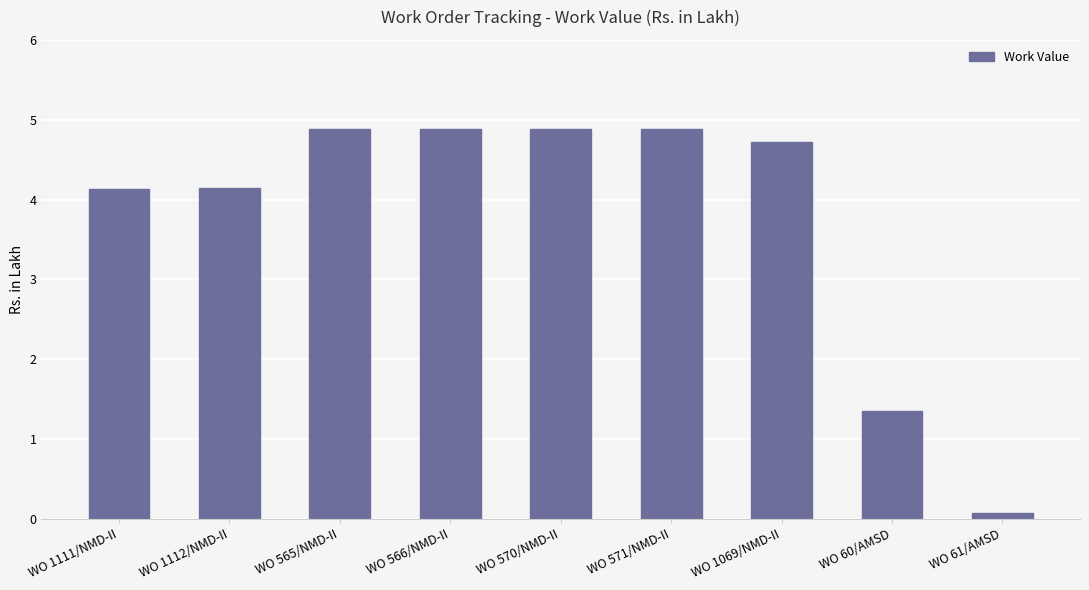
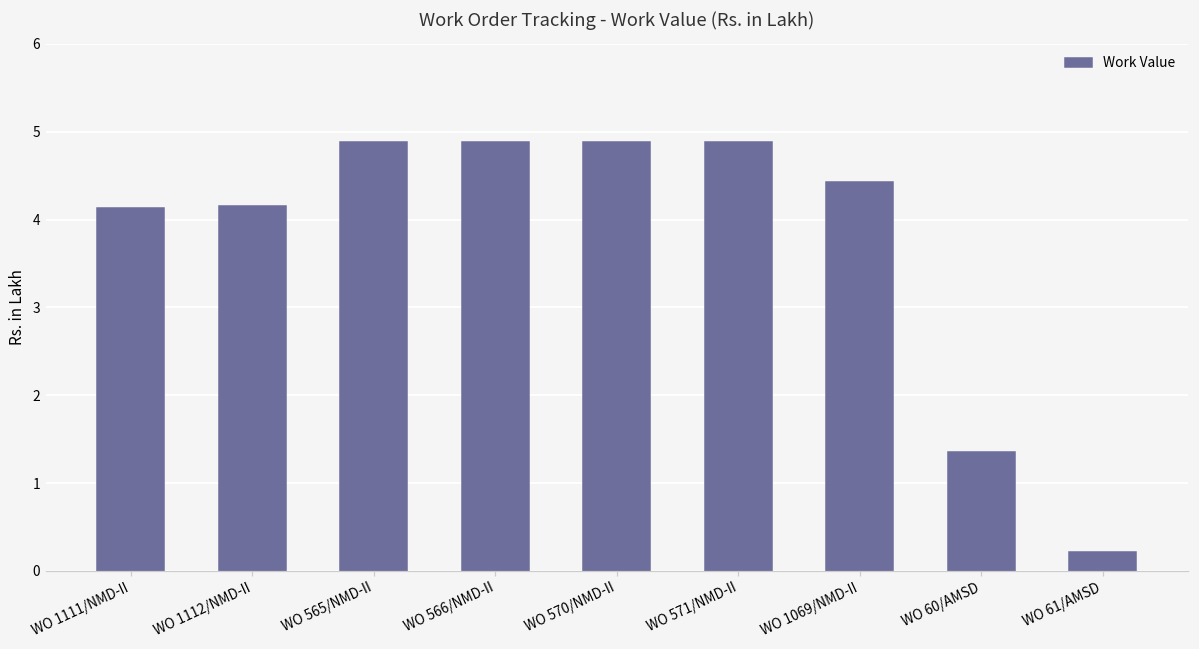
WO 1069/NMD-II: 4.7 -> 4.4
WO 61/AMSD: 0.1 -> 0.2
